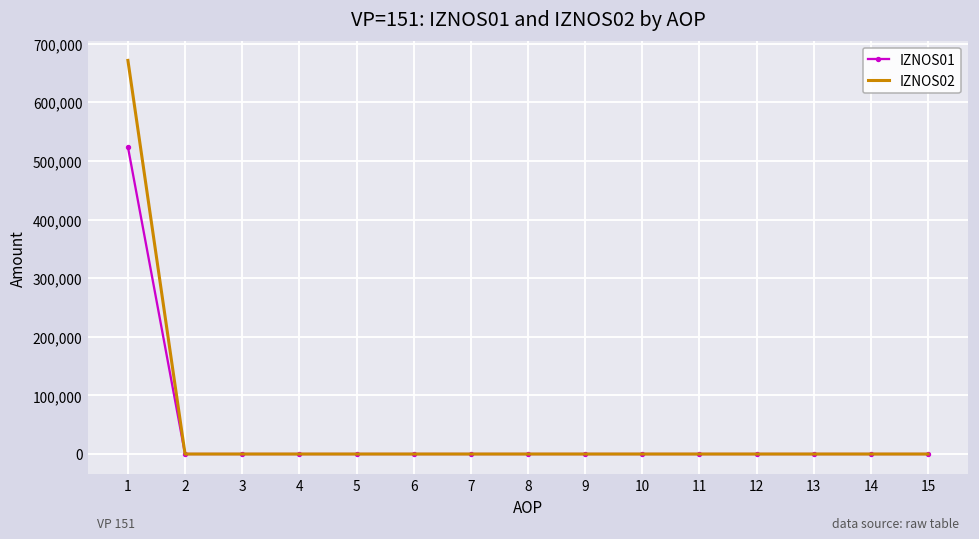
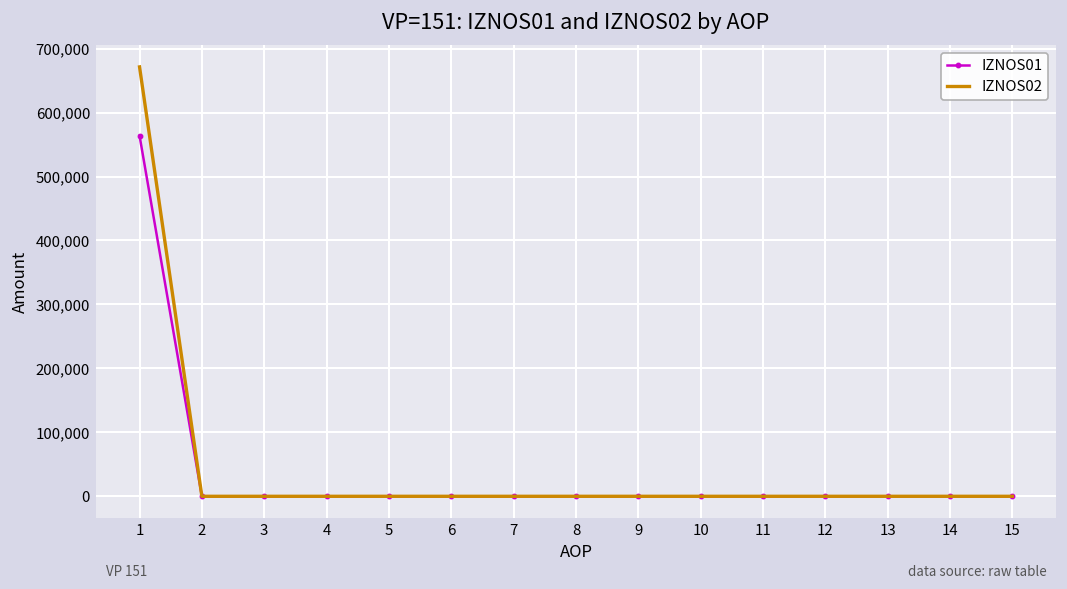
IZNOS01, 1: 520,000 -> 560,000
